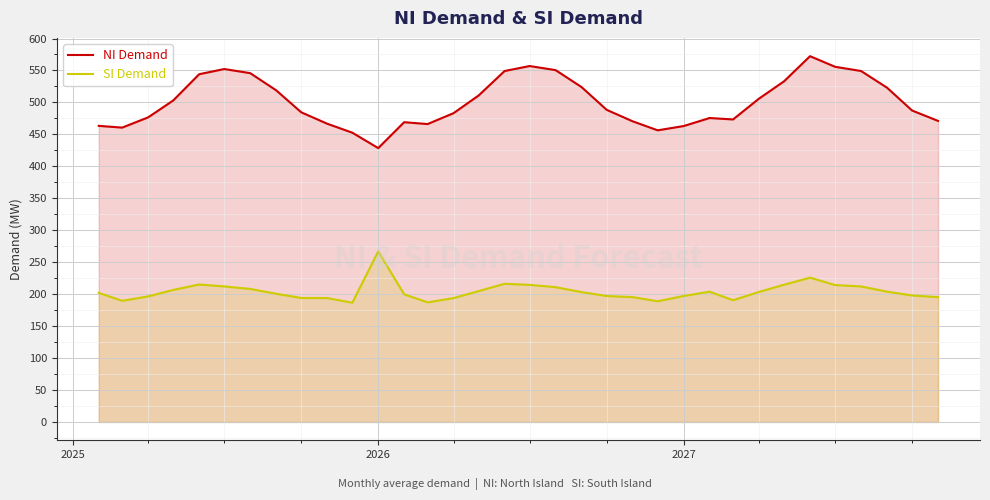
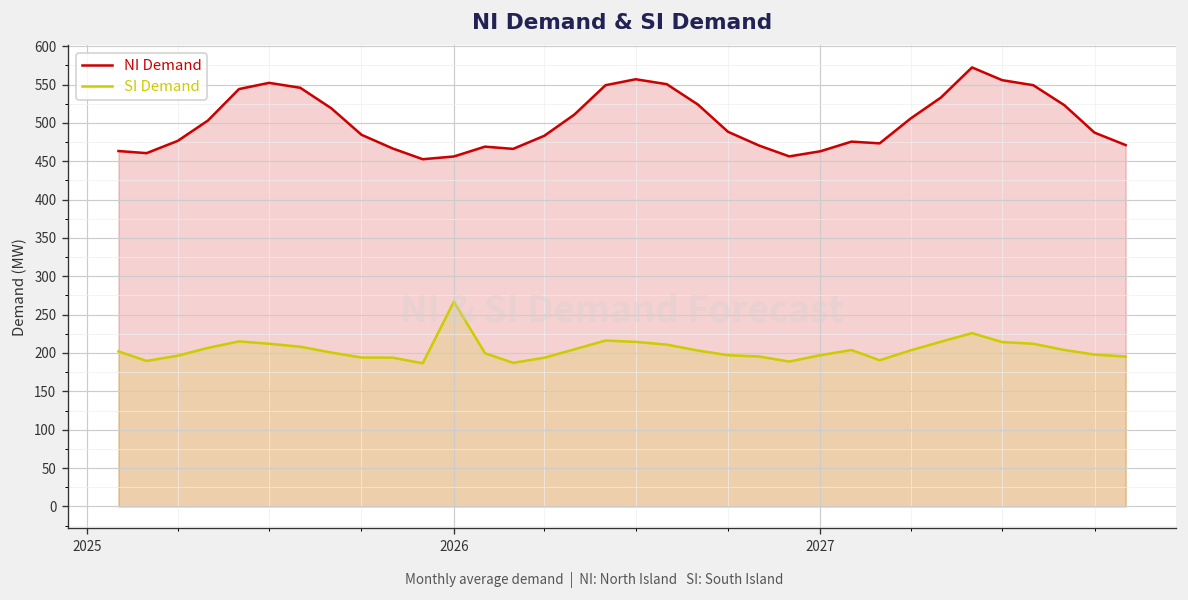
NI Demand, 2026: 430 -> 460
